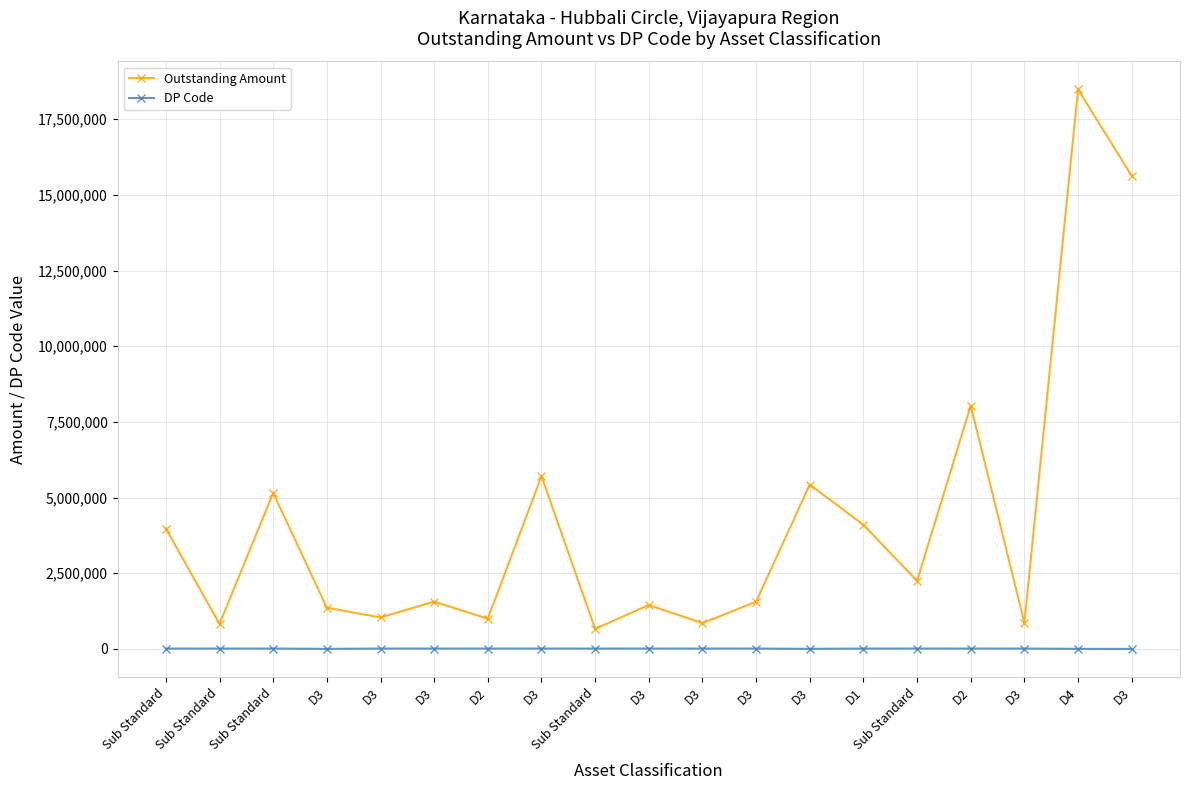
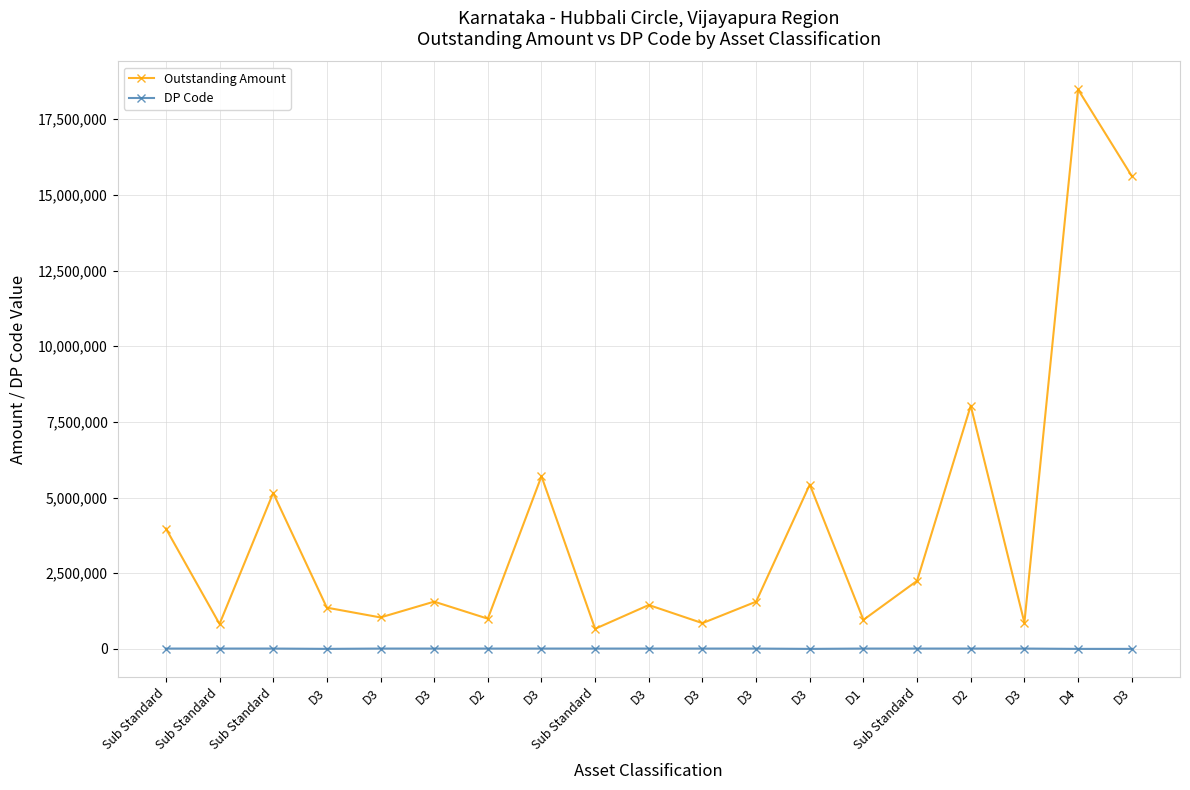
Outstanding Amount, D1: 4,100,000 -> 1,000,000
